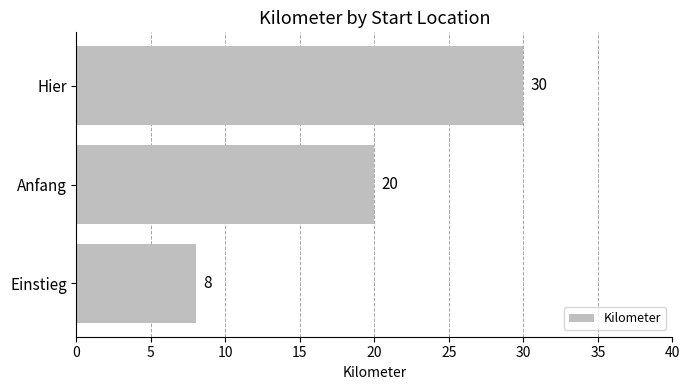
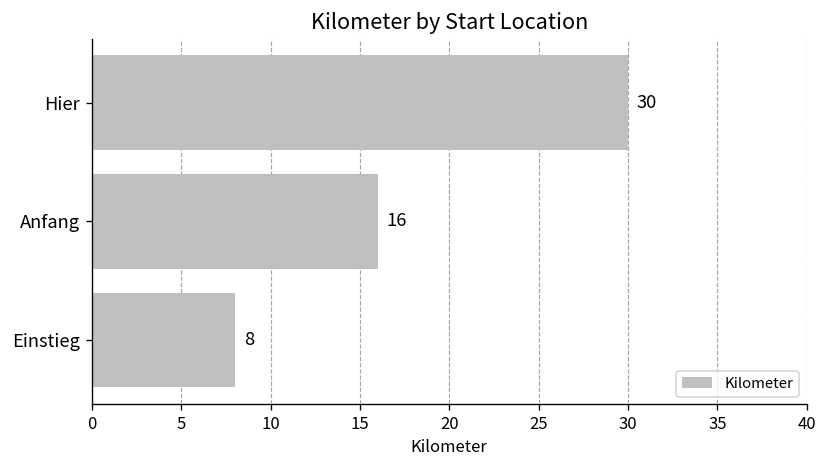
Anfang: 20 -> 16
